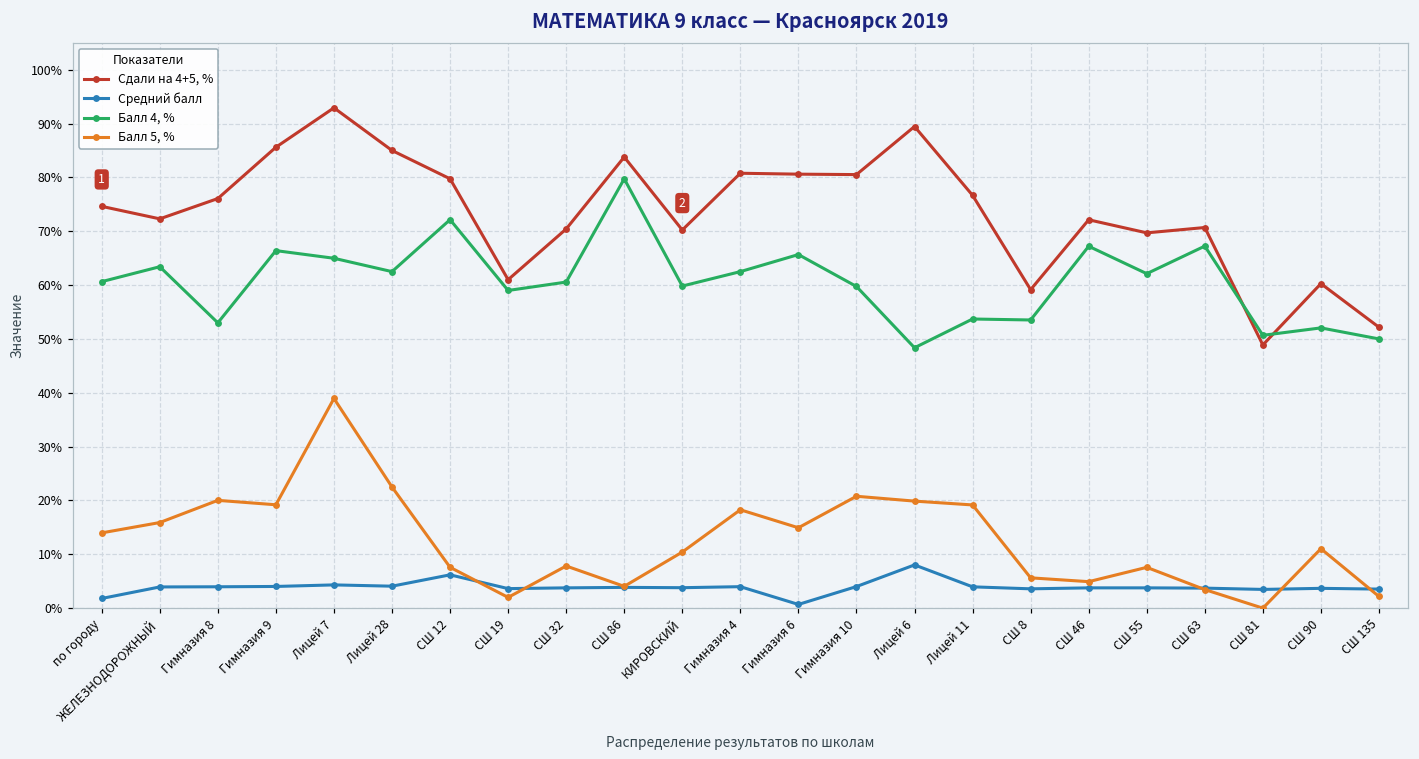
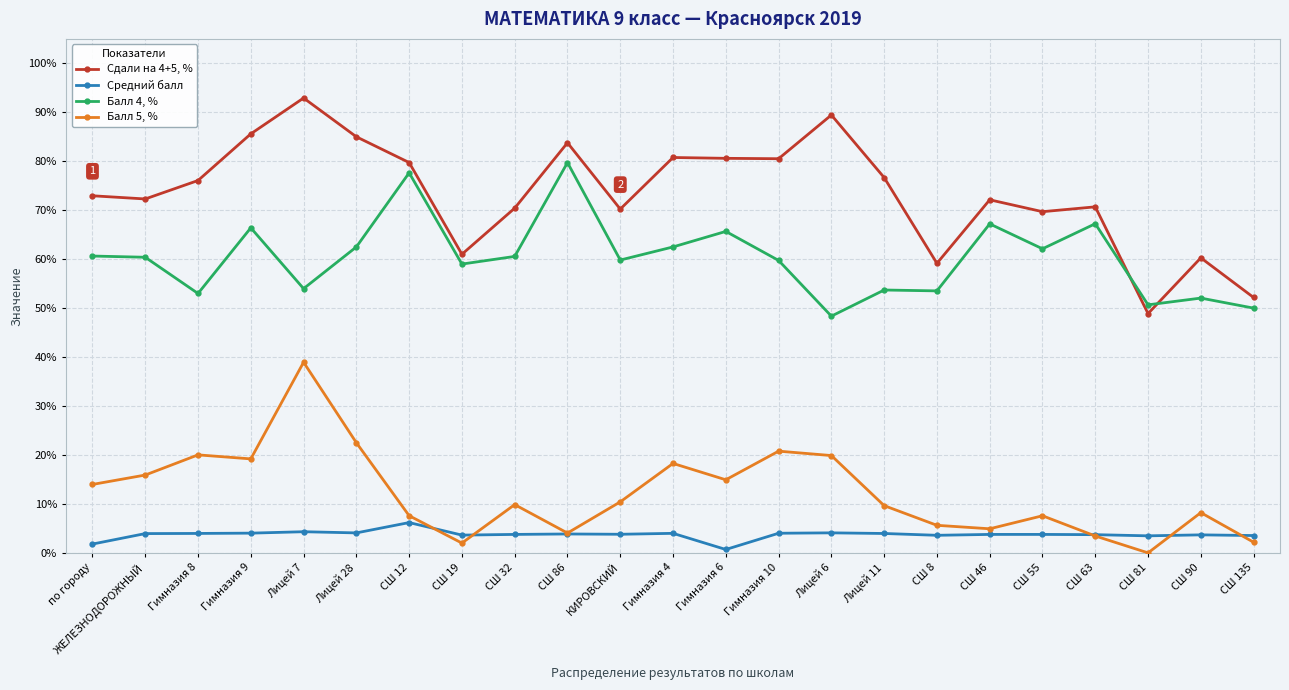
Сдали на 4+5, %, по городу: 75% -> 73%
Балл 4, %, ЖЕЛЕЗНОДОРОЖНЫЙ: 63% -> 60%
Балл 4, %, Лицей 7: 65% -> 54%
Балл 4, %, СШ 12: 72% -> 78%
Балл 5, %, СШ 32: 8% -> 10%
Средний балл, Лицей 6: 8% -> 4%
Балл 5, %, Лицей 11: 19% -> 10%
Балл 5, %, СШ 90: 11% -> 8%
